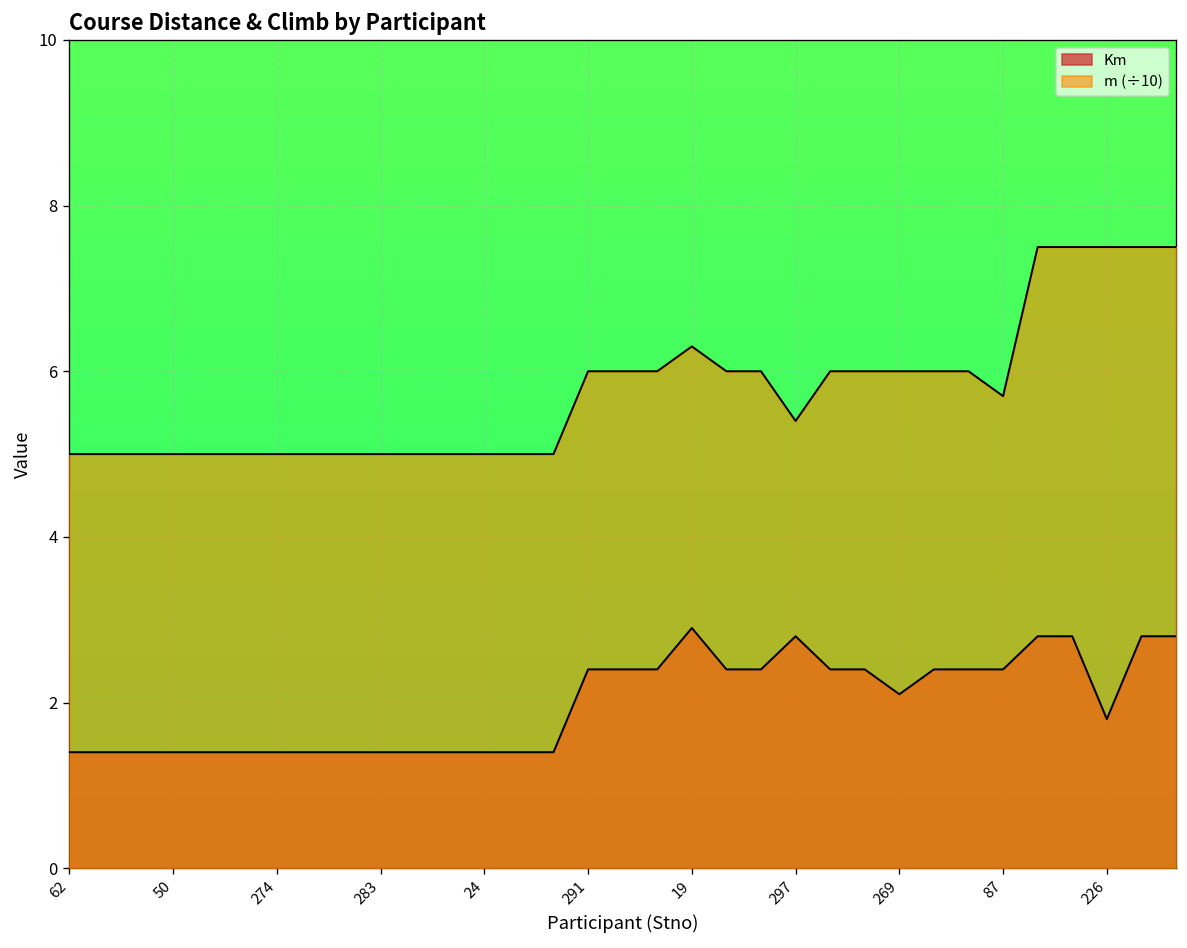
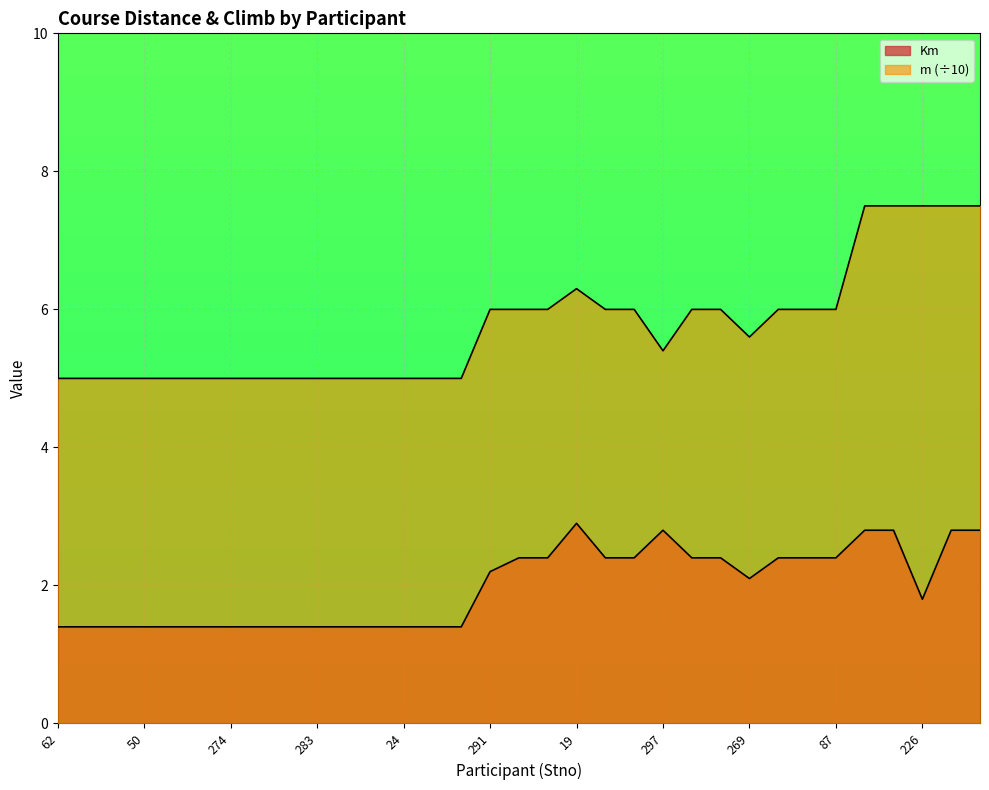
Km, 291: 2.4 -> 2.2
m (÷10), 269: 6.0 -> 5.6
m (÷10), 87: 5.7 -> 6.0
